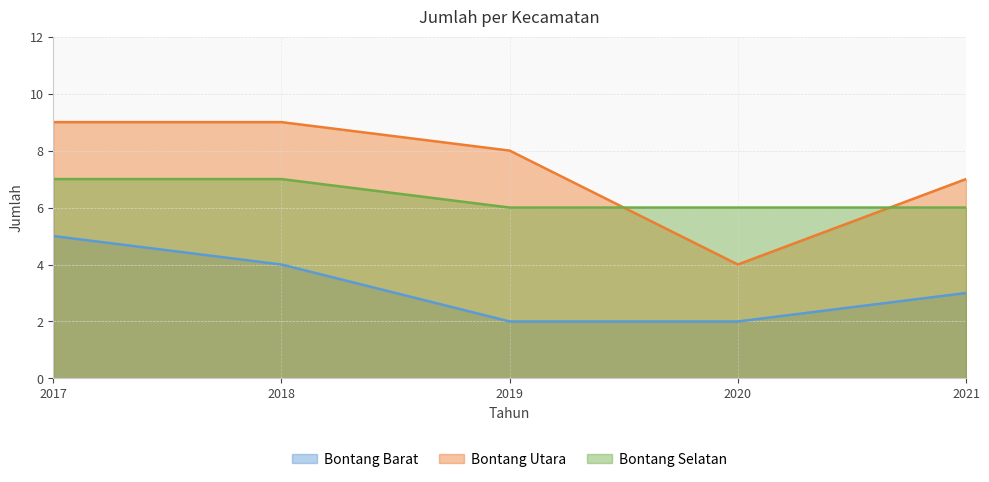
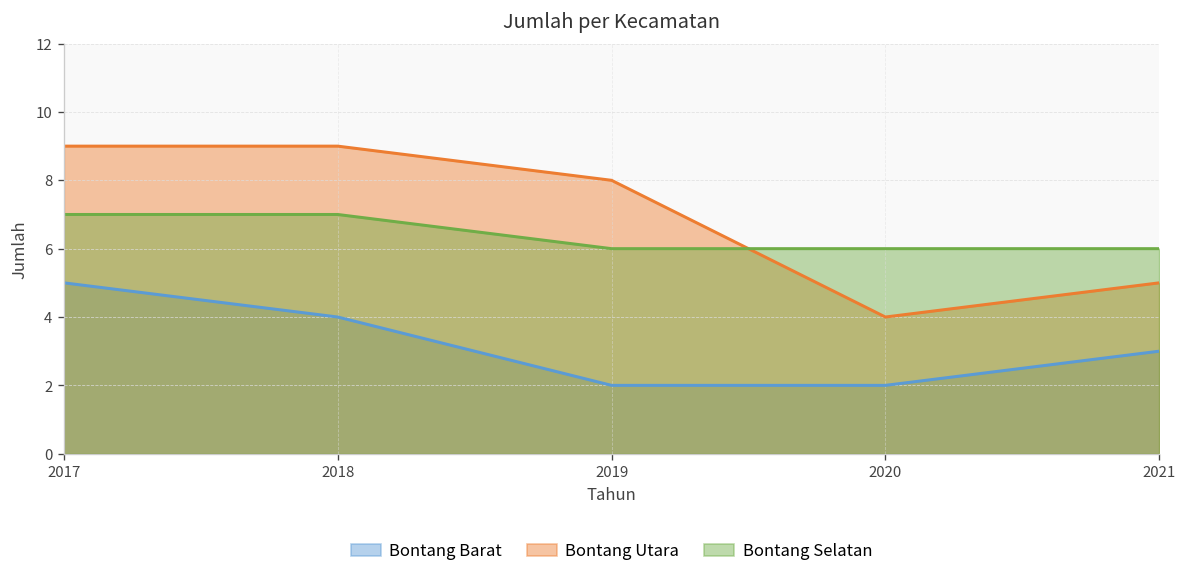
Bontang Utara, 2021: 7 -> 5
